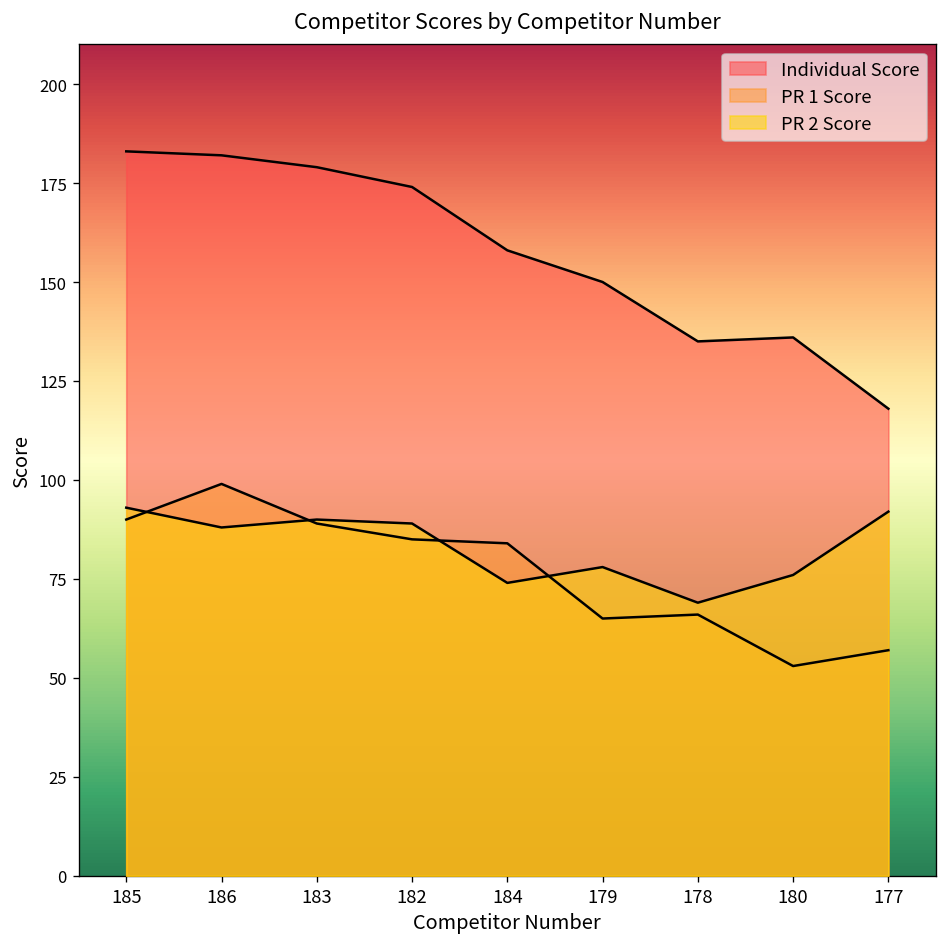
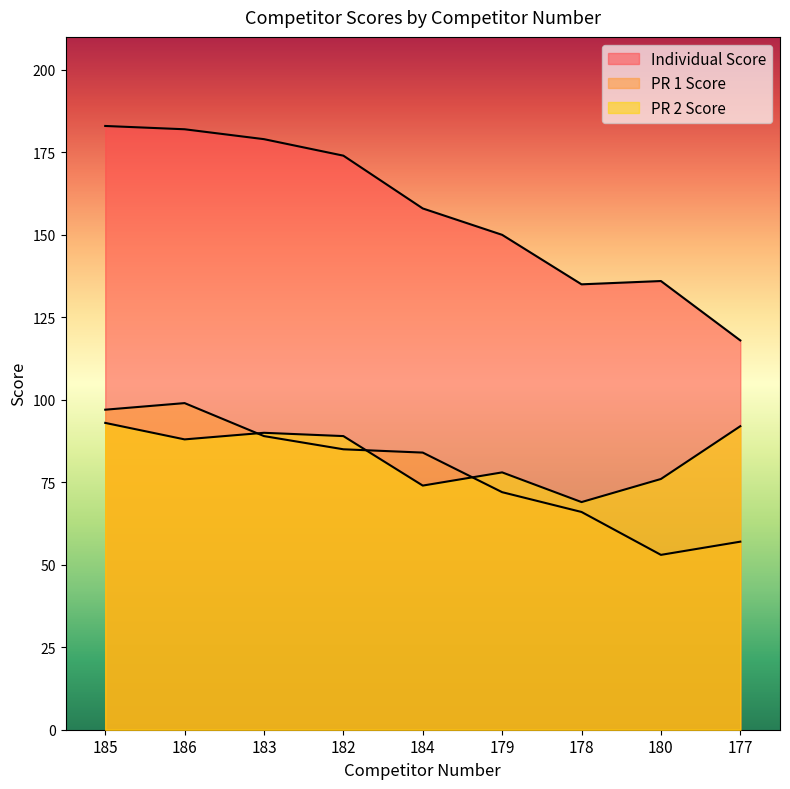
PR 1 Score, 185: 90 -> 97
PR 1 Score, 179: 65 -> 72
